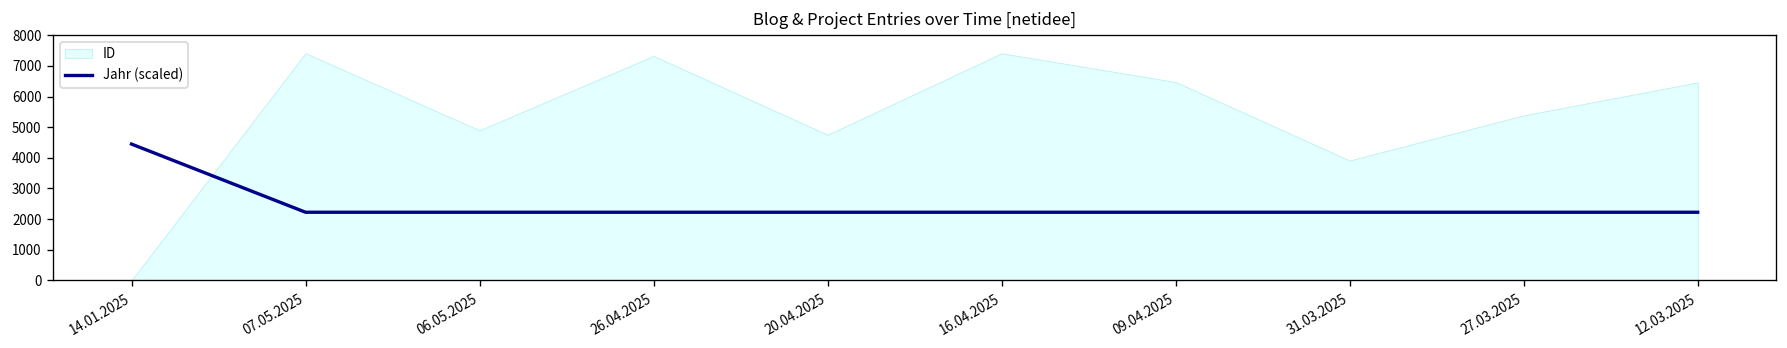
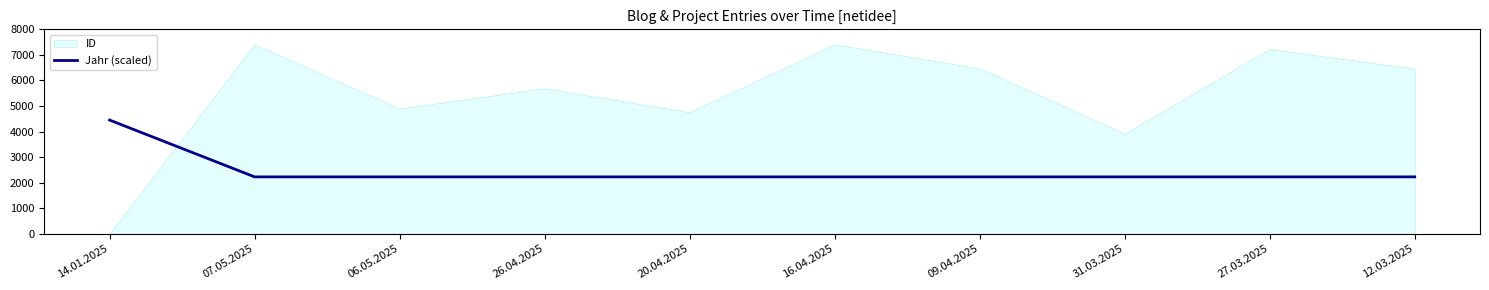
ID, 26.04.2025: 7300 -> 5700
ID, 27.03.2025: 5400 -> 7200
